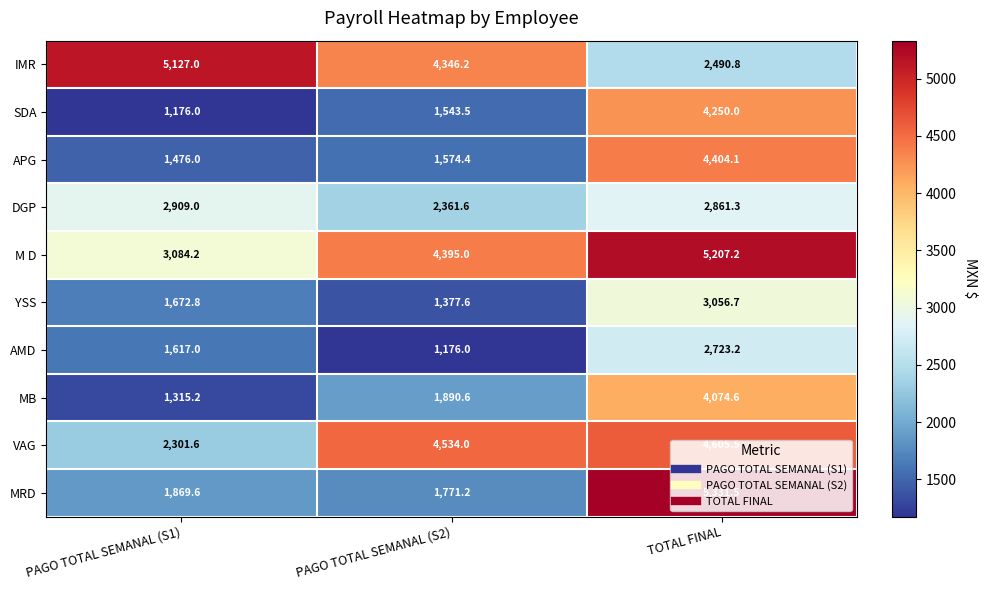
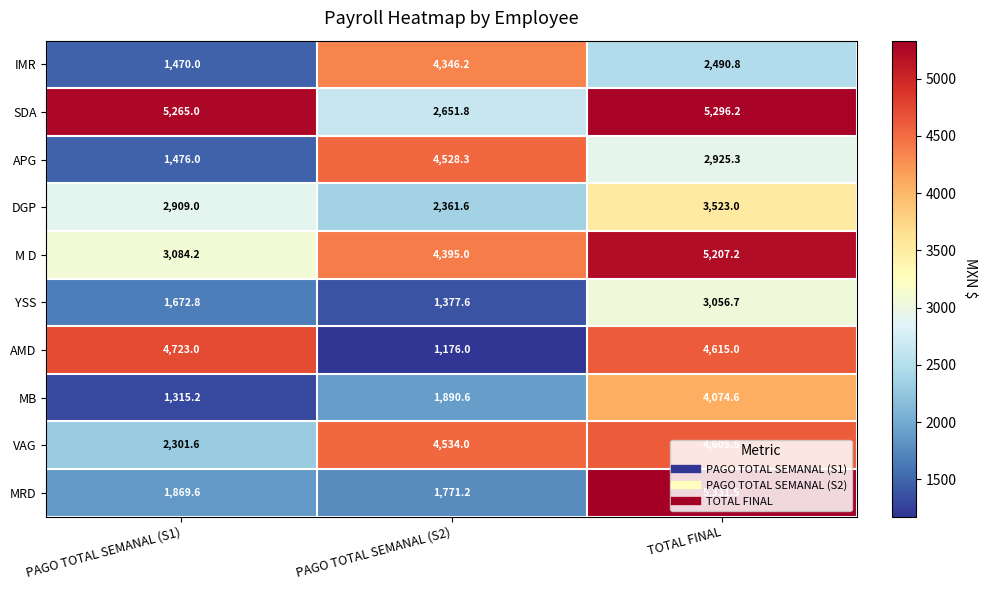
IMR, PAGO TOTAL SEMANAL (S1): 5,127.0 -> 1,470.0
SDA, PAGO TOTAL SEMANAL (S1): 1,176.0 -> 5,265.0
SDA, PAGO TOTAL SEMANAL (S2): 1,543.5 -> 2,651.8
SDA, TOTAL FINAL: 4,250.0 -> 5,296.2
APG, PAGO TOTAL SEMANAL (S2): 1,574.4 -> 4,528.3
APG, TOTAL FINAL: 4,404.1 -> 2,925.3
DGP, TOTAL FINAL: 2,861.3 -> 3,523.0
AMD, PAGO TOTAL SEMANAL (S1): 1,617.0 -> 4,723.0
AMD, TOTAL FINAL: 2,723.2 -> 4,615.0
